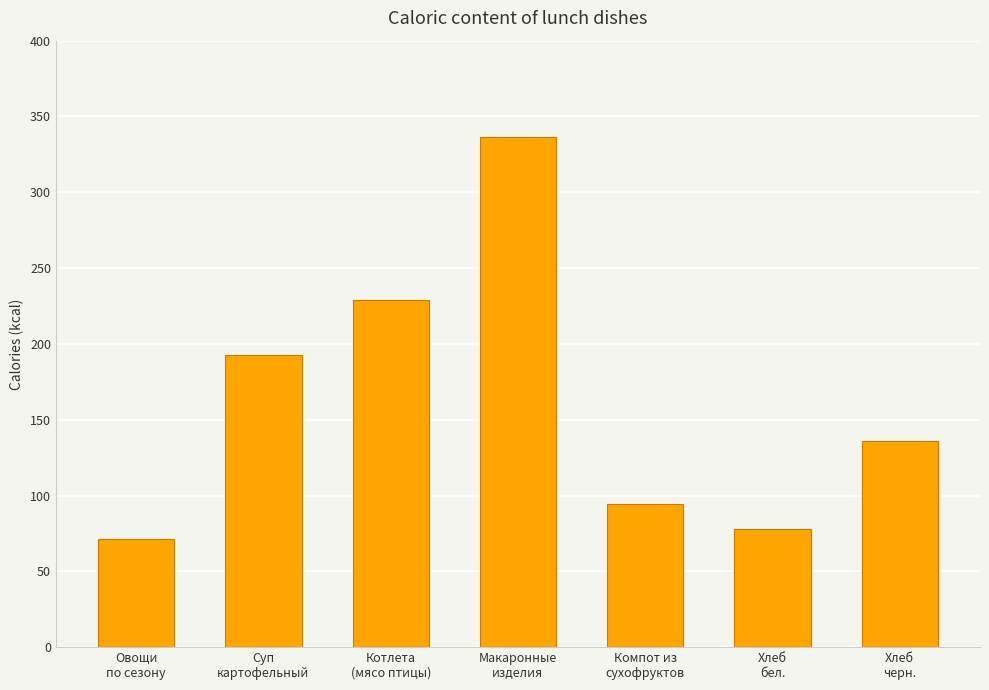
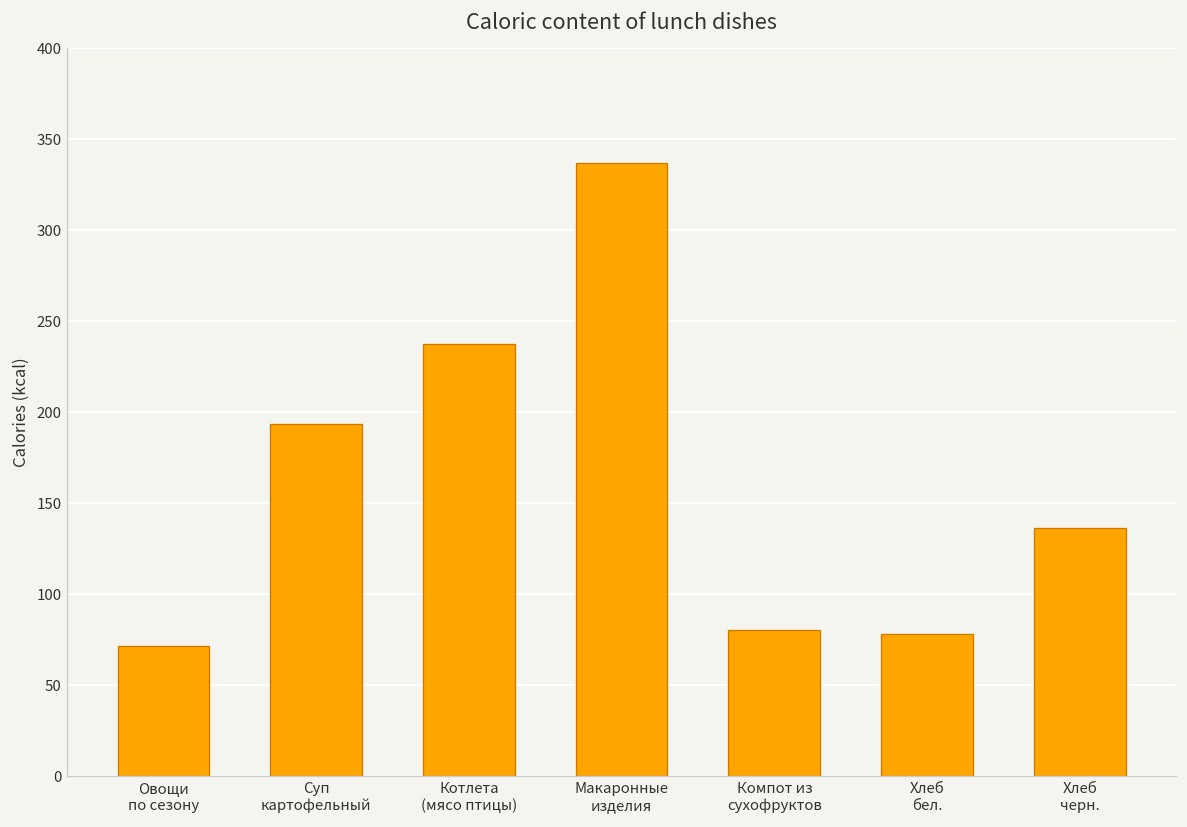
Котлета (мясо птицы): 229 -> 237
Компот из сухофруктов: 94 -> 80
